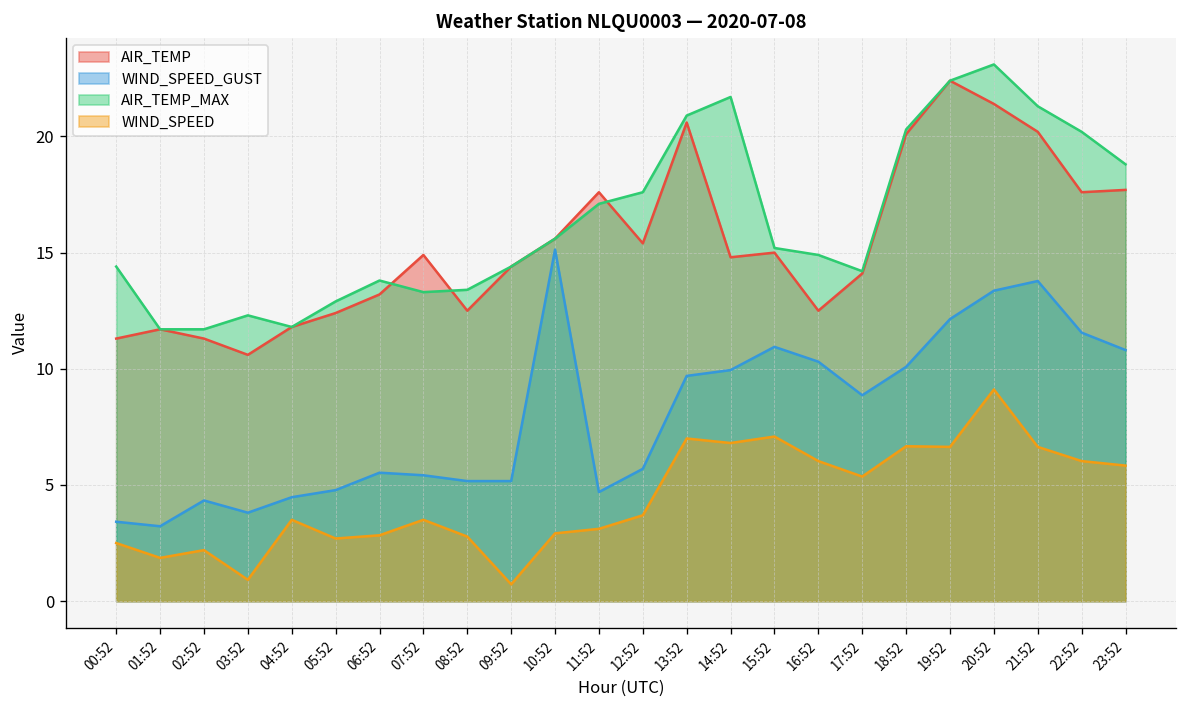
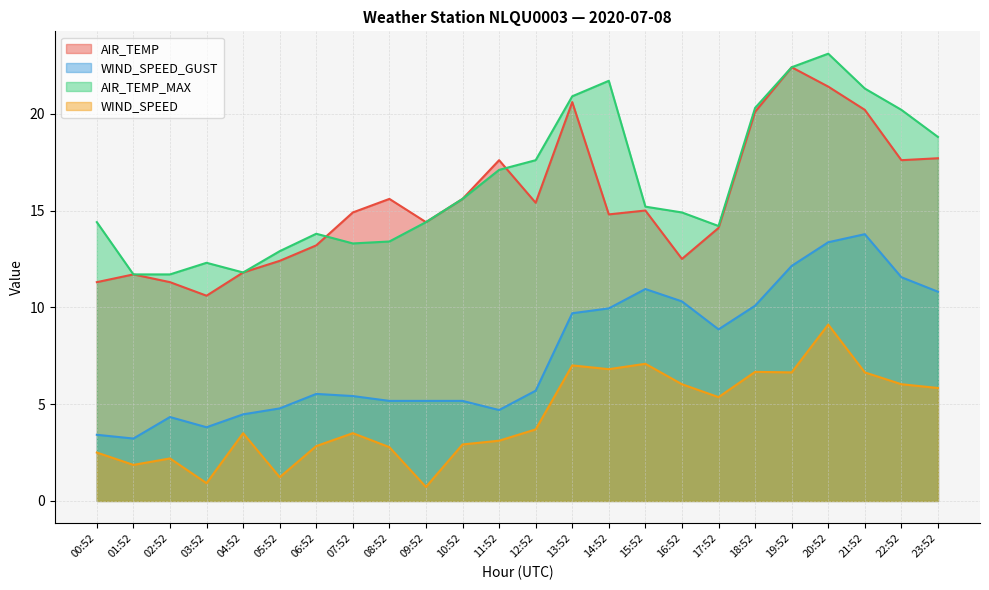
WIND_SPEED, 05:52: 2.7 -> 1.2
AIR_TEMP, 08:52: 12.5 -> 15.6
WIND_SPEED_GUST, 10:52: 15.1 -> 5.2
